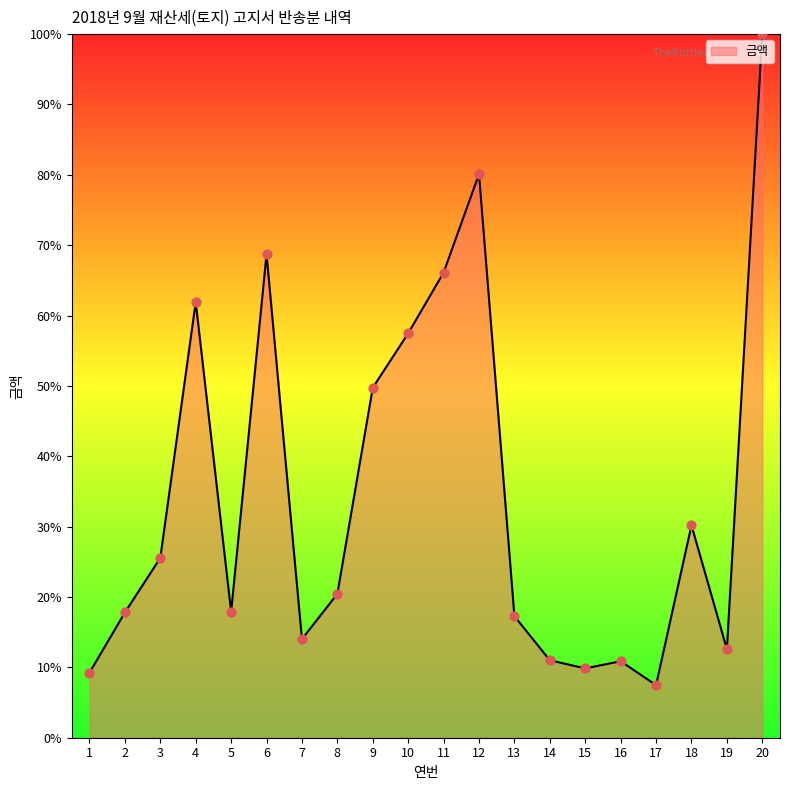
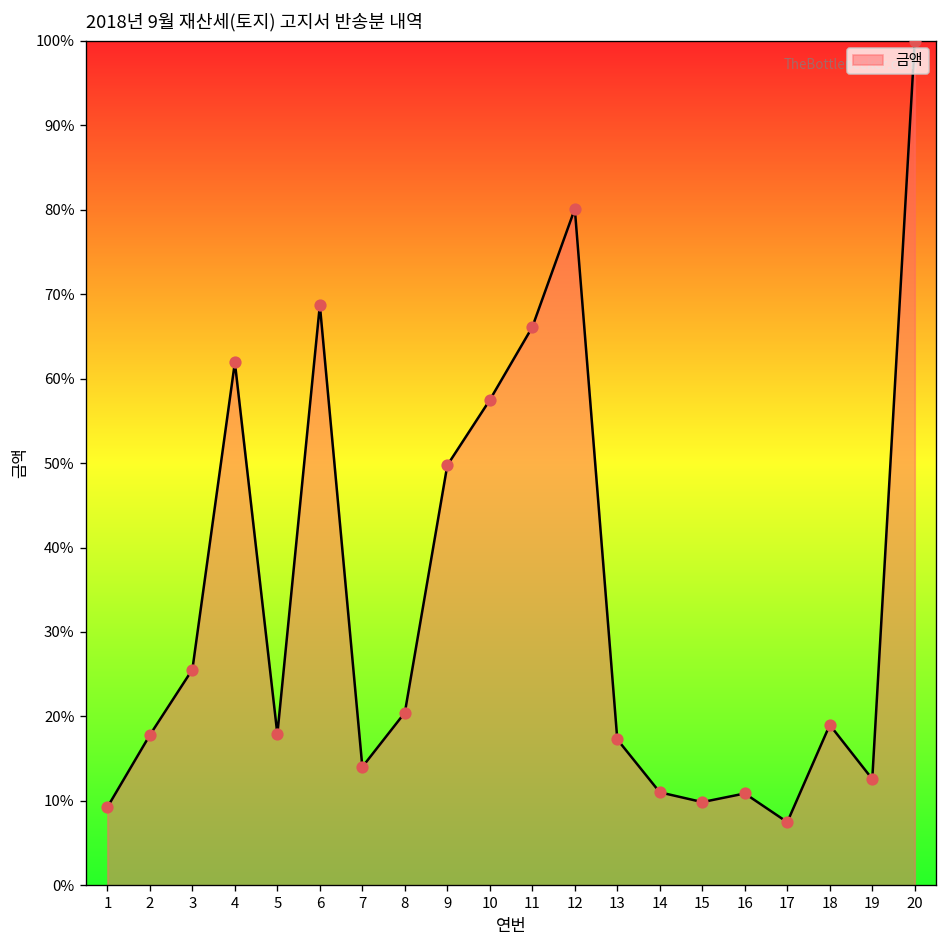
18: 30% -> 19%
